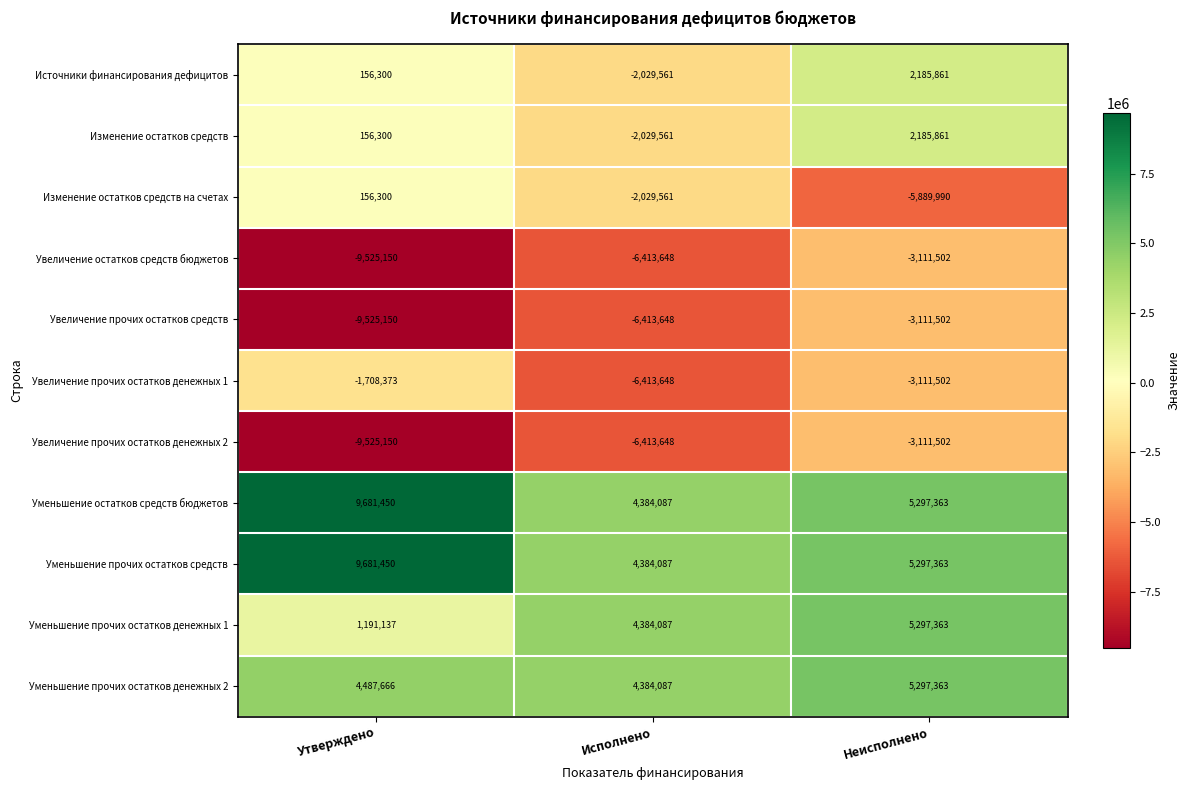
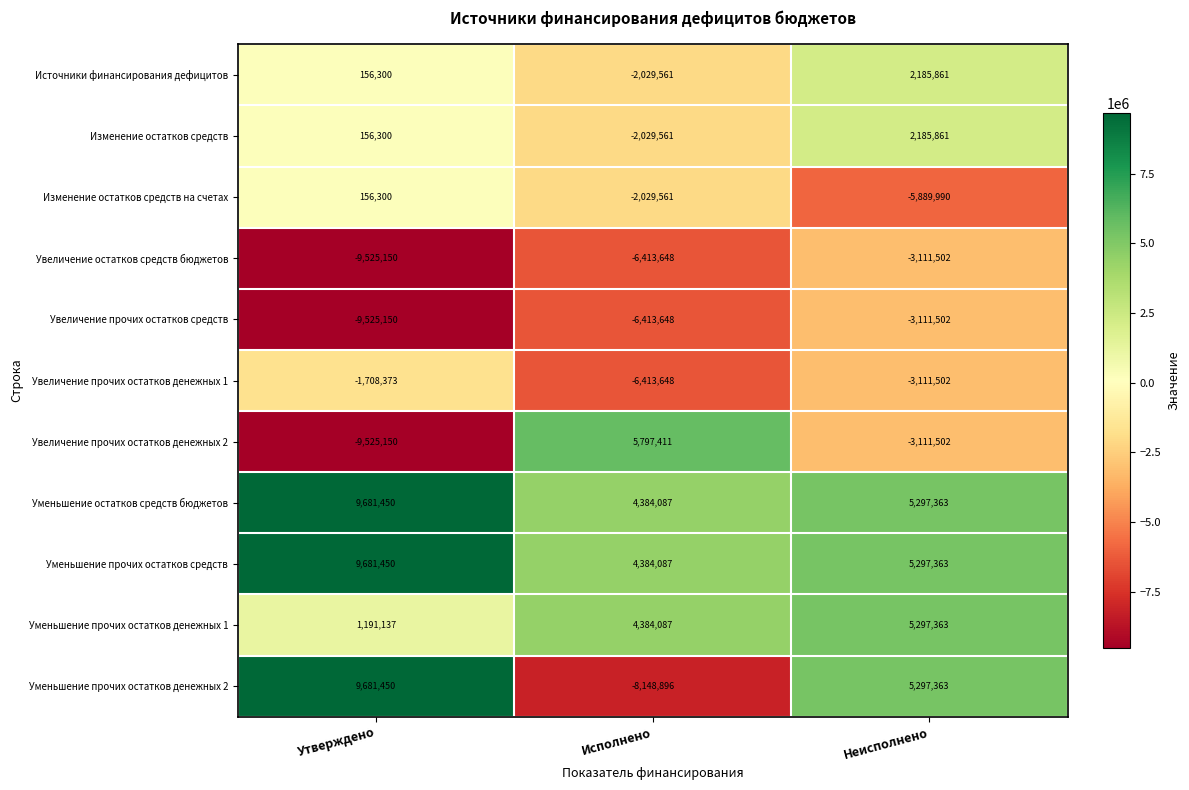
Увеличение прочих остатков денежных 2, Исполнено: -6,413,648 -> 5,797,411
Уменьшение прочих остатков денежных 2, Утверждено: 4,487,666 -> 9,681,450
Уменьшение прочих остатков денежных 2, Исполнено: 4,384,087 -> -8,148,896
